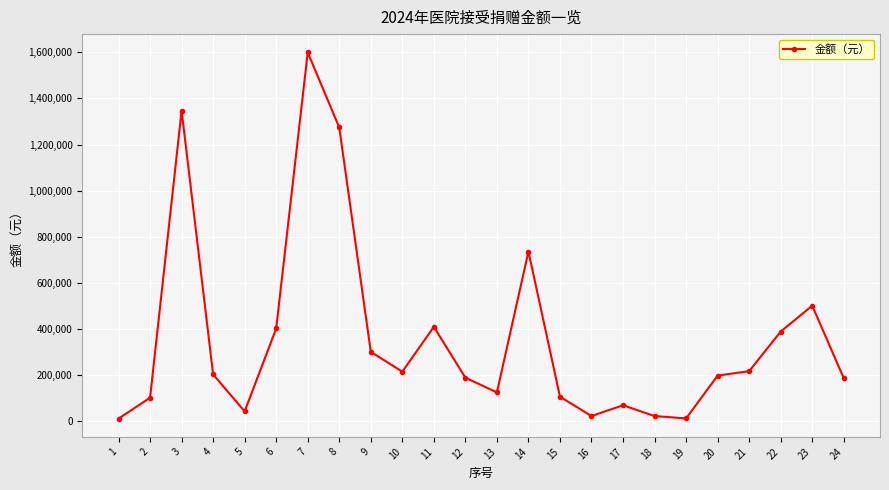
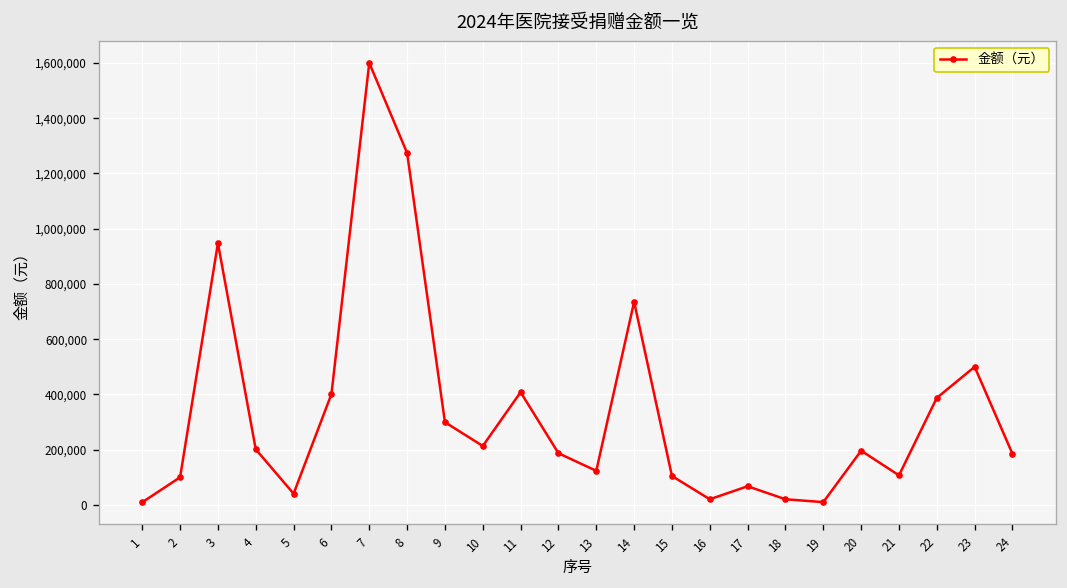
3: 1,350,000 -> 950,000
21: 220,000 -> 110,000
